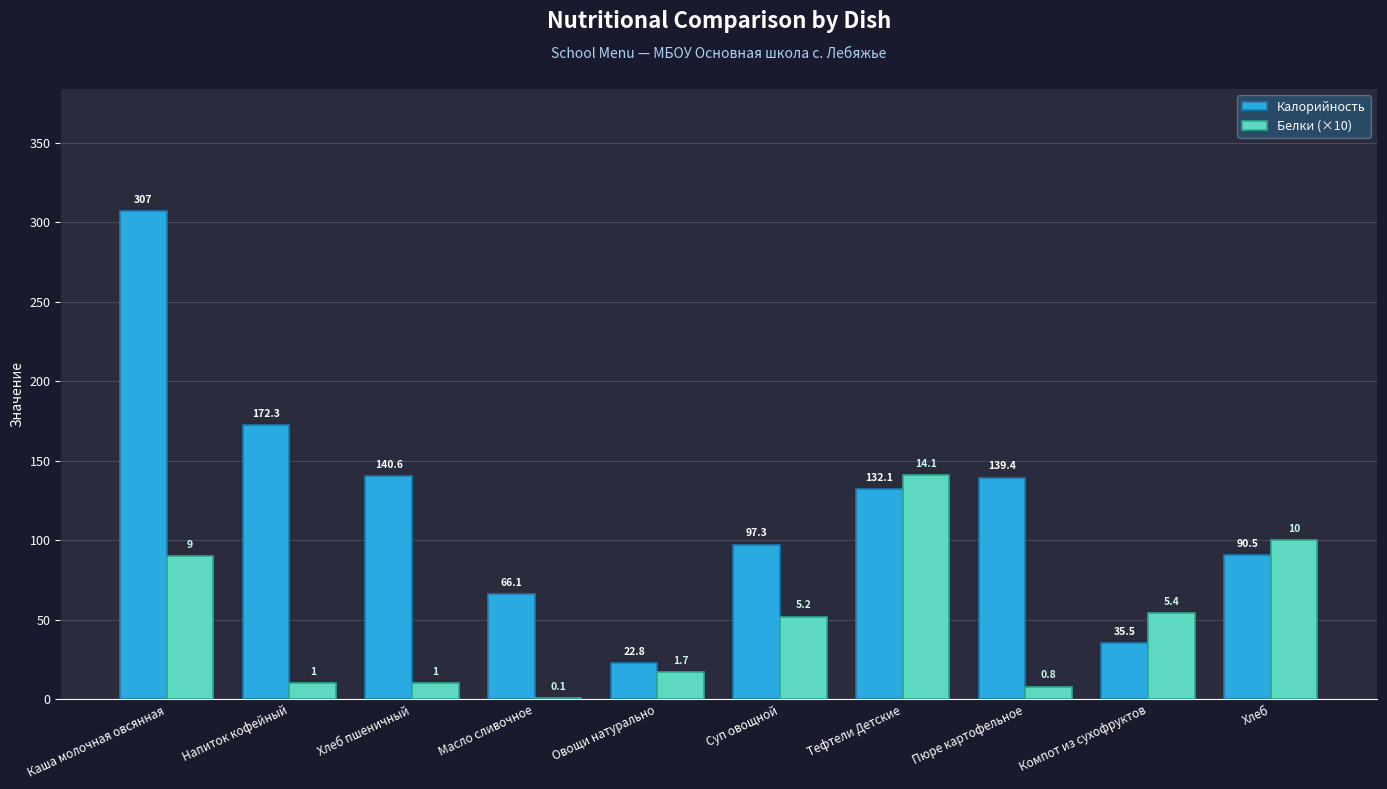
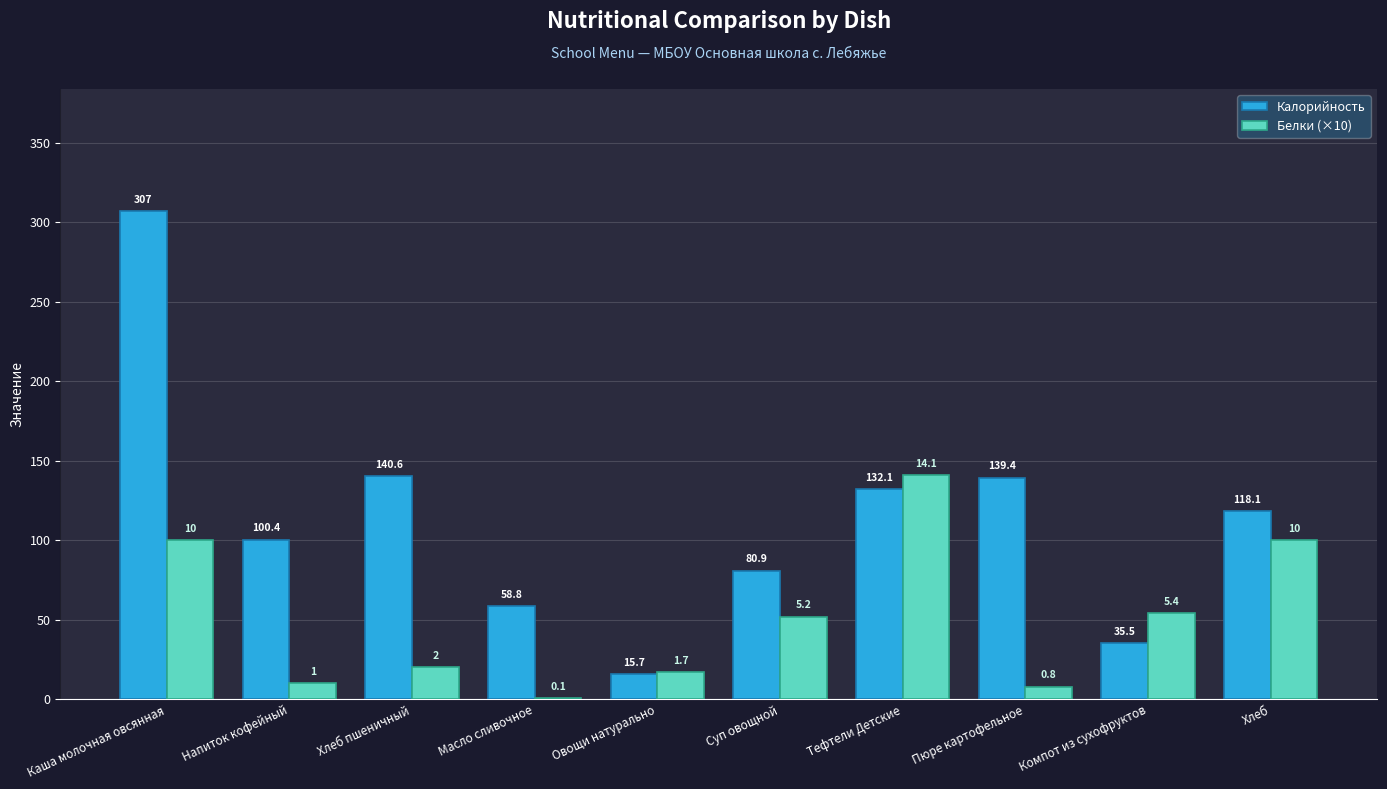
Белки (×10), Каша молочная овсянная: 9 -> 10
Калорийность, Напиток кофейный: 172.3 -> 100.4
Белки (×10), Хлеб пшеничный: 1 -> 2
Калорийность, Масло сливочное: 66.1 -> 58.8
Калорийность, Овощи натурально: 22.8 -> 15.7
Калорийность, Суп овощной: 97.3 -> 80.9
Калорийность, Хлеб: 90.5 -> 118.1
